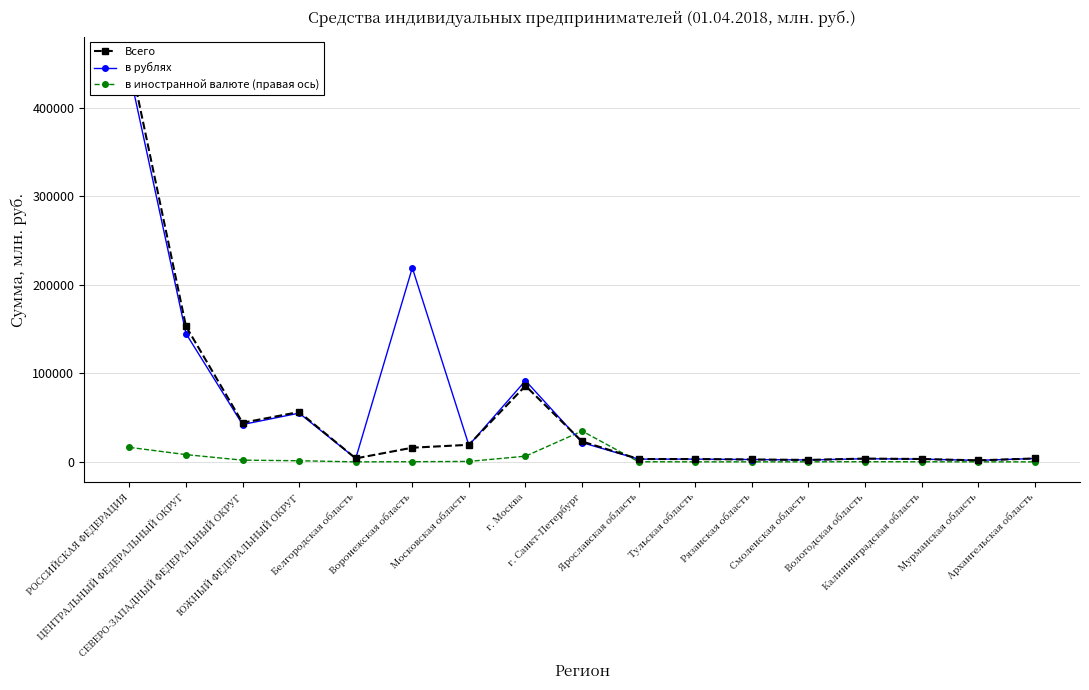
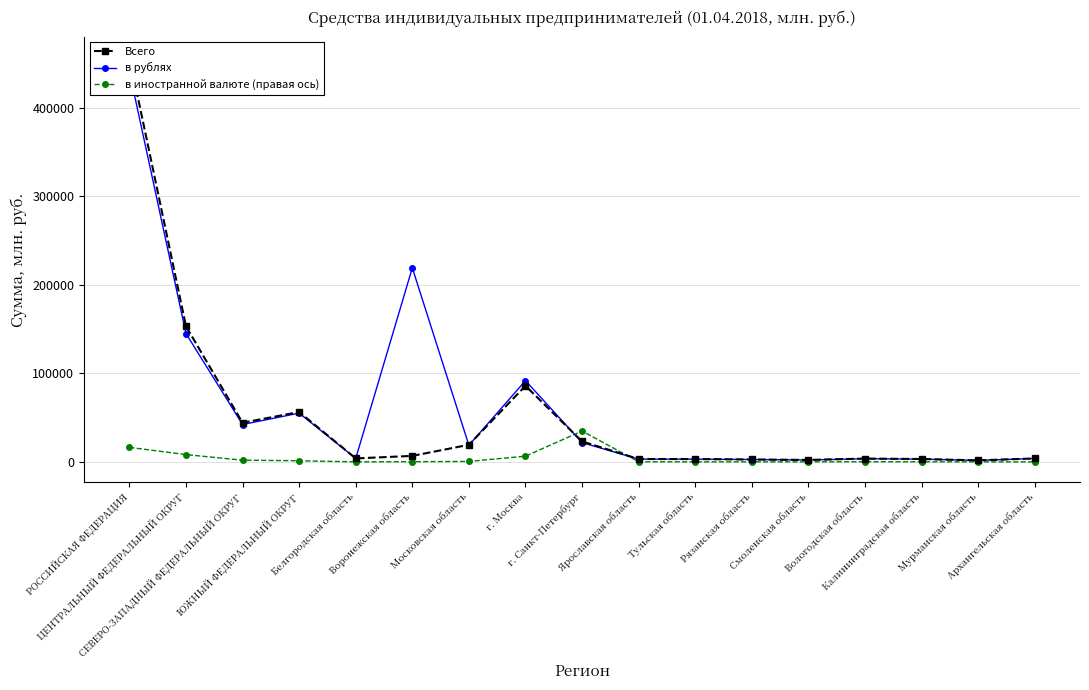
Всего, Воронежская область: 20000 -> 10000
